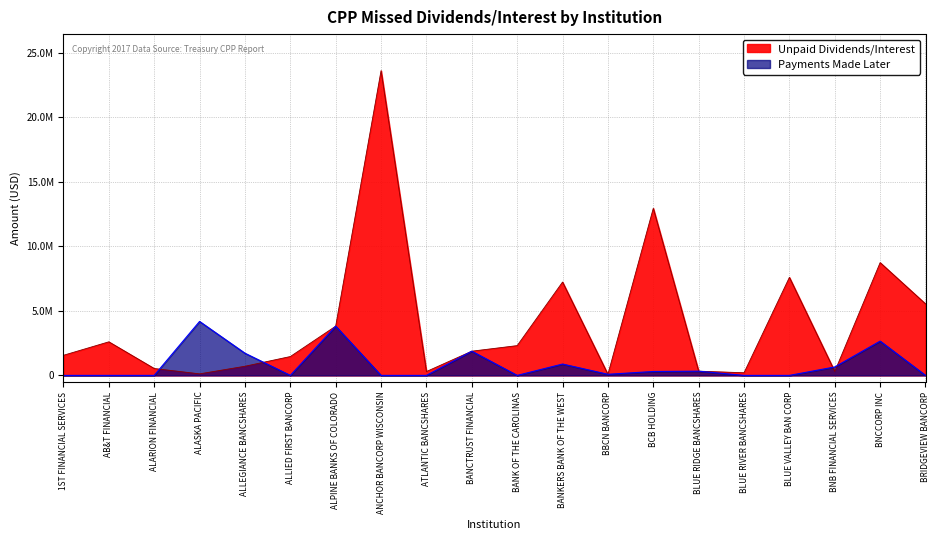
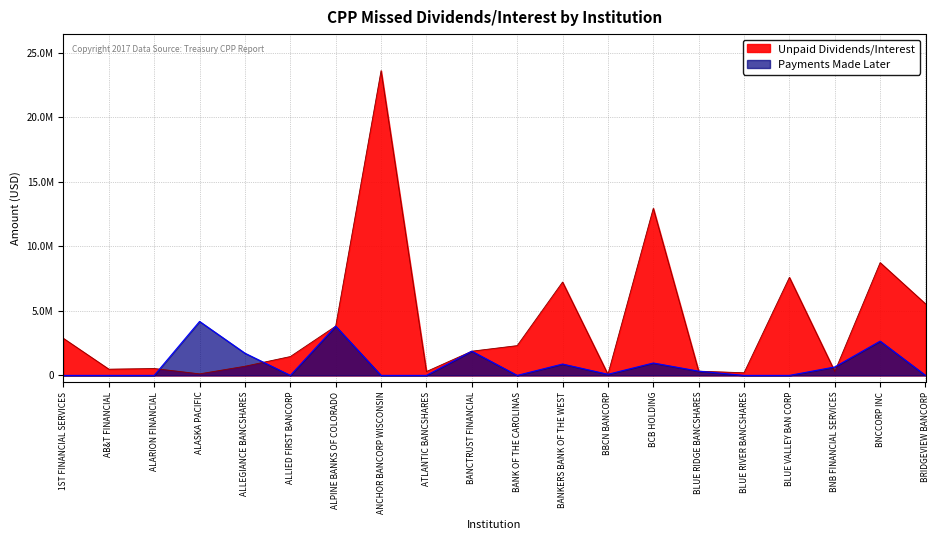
Unpaid Dividends/Interest, 1ST FINANCIAL SERVICES: 1600000 -> 2900000
Unpaid Dividends/Interest, AB&T FINANCIAL: 2600000 -> 500000
Payments Made Later, BCB HOLDING: 300000 -> 1000000
